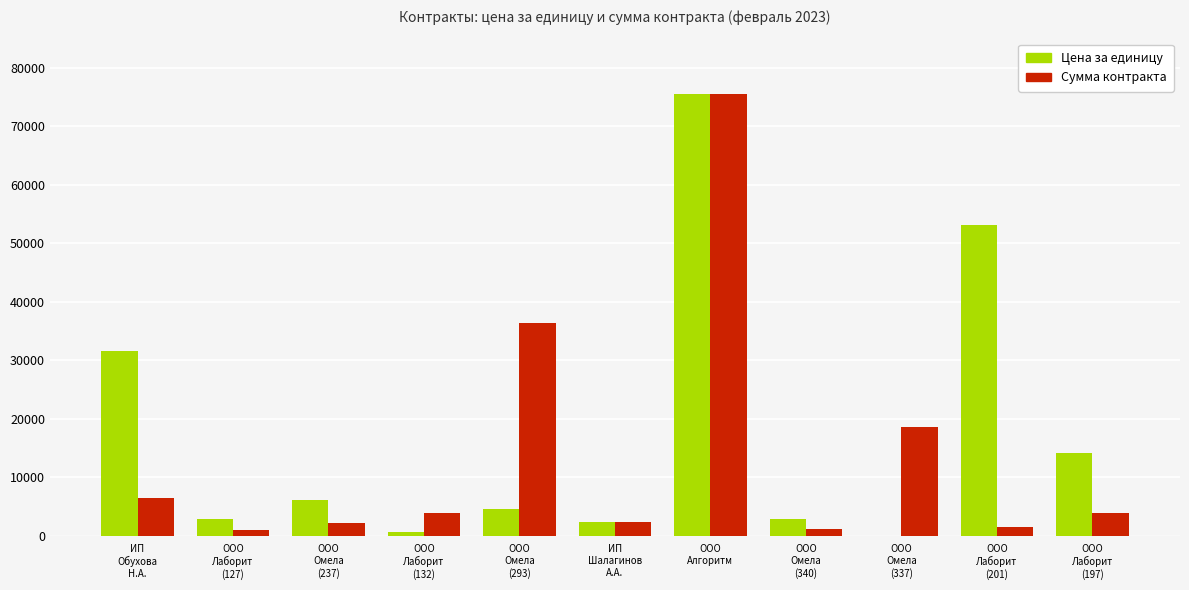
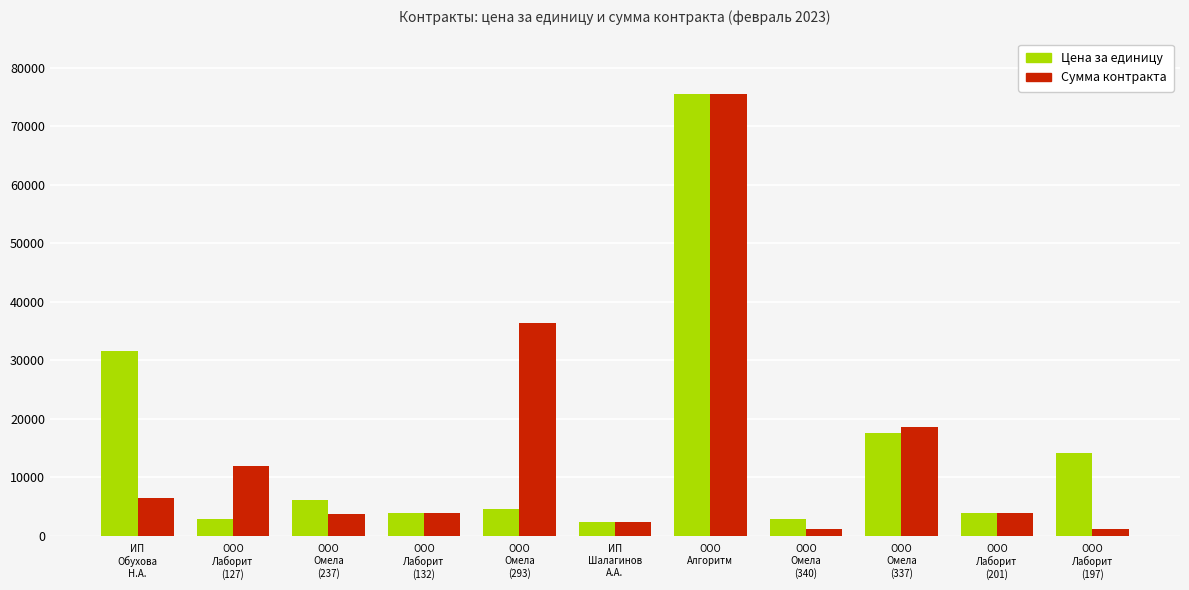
Сумма контракта, ООО Лаборит (127): 1000 -> 12000
Сумма контракта, ООО Омела (237): 2000 -> 4000
Цена за единицу, ООО Лаборит (132): 1000 -> 4000
Цена за единицу, ООО Омела (337): 0 -> 18000
Цена за единицу, ООО Лаборит (201): 53000 -> 4000
Сумма контракта, ООО Лаборит (201): 1000 -> 4000
Сумма контракта, ООО Лаборит (197): 4000 -> 1000
